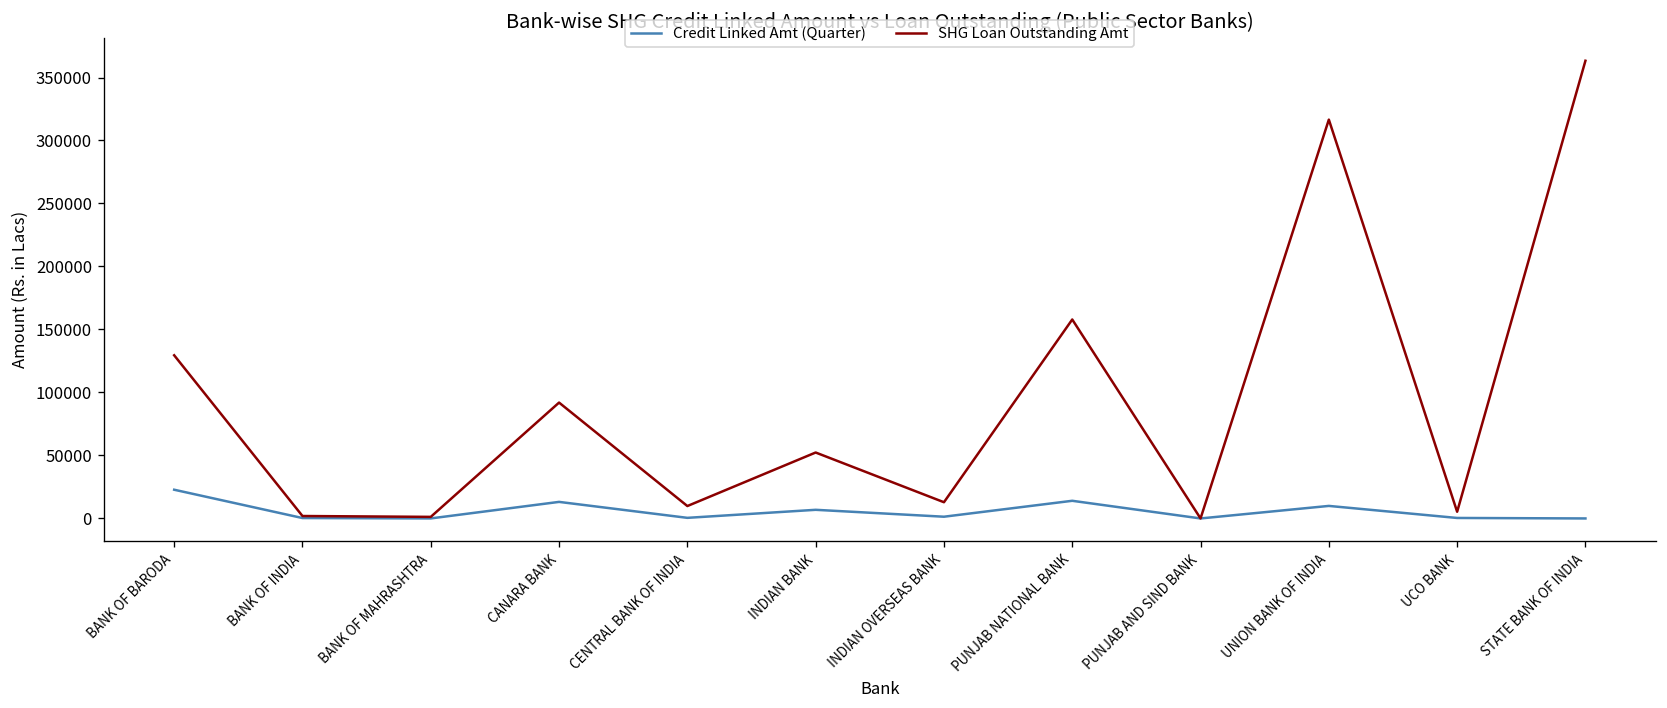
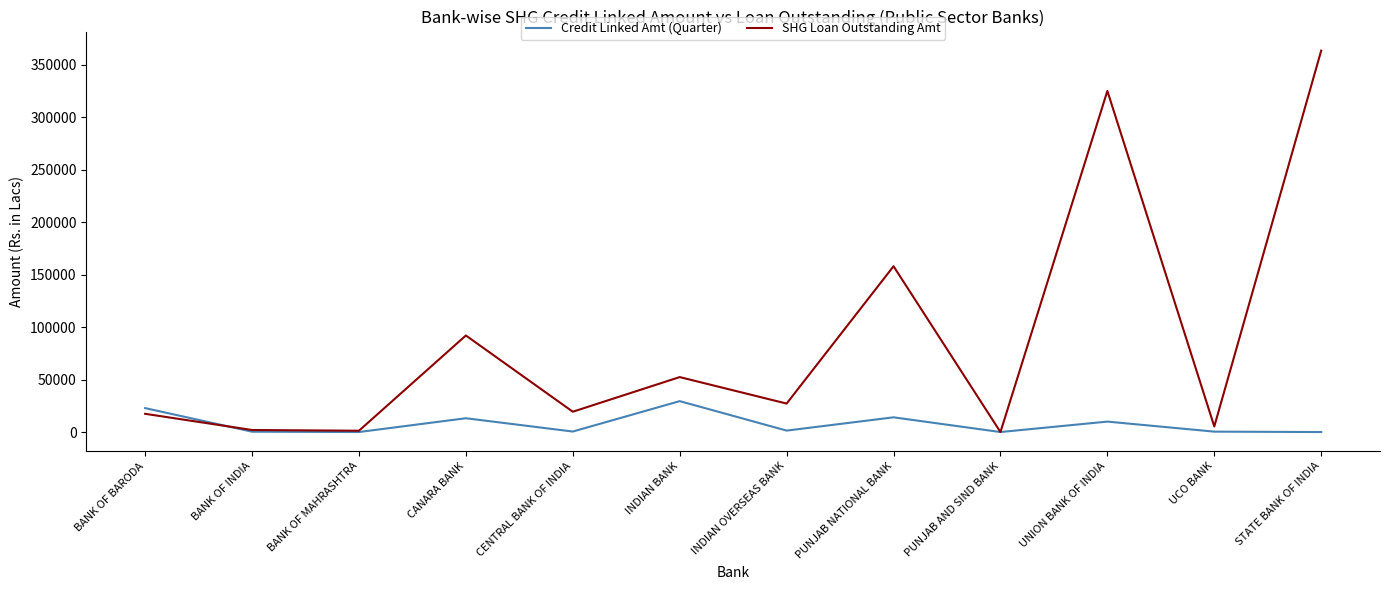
SHG Loan Outstanding Amt, BANK OF BARODA: 130000 -> 17000
SHG Loan Outstanding Amt, CENTRAL BANK OF INDIA: 10000 -> 19000
Credit Linked Amt (Quarter), INDIAN BANK: 7000 -> 29000
SHG Loan Outstanding Amt, INDIAN OVERSEAS BANK: 13000 -> 27000
SHG Loan Outstanding Amt, UNION BANK OF INDIA: 317000 -> 325000
